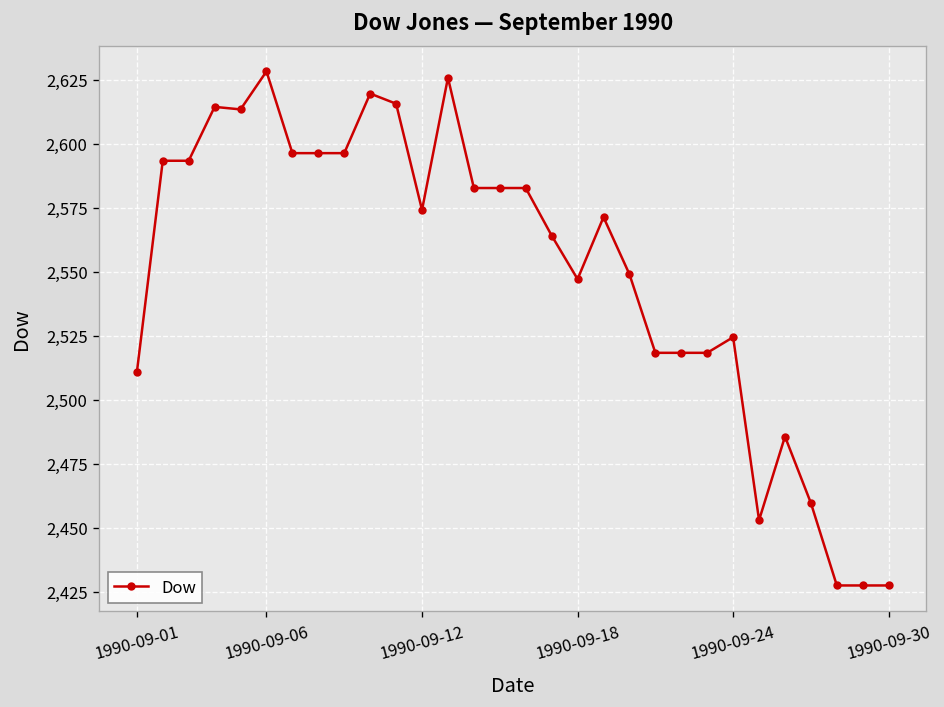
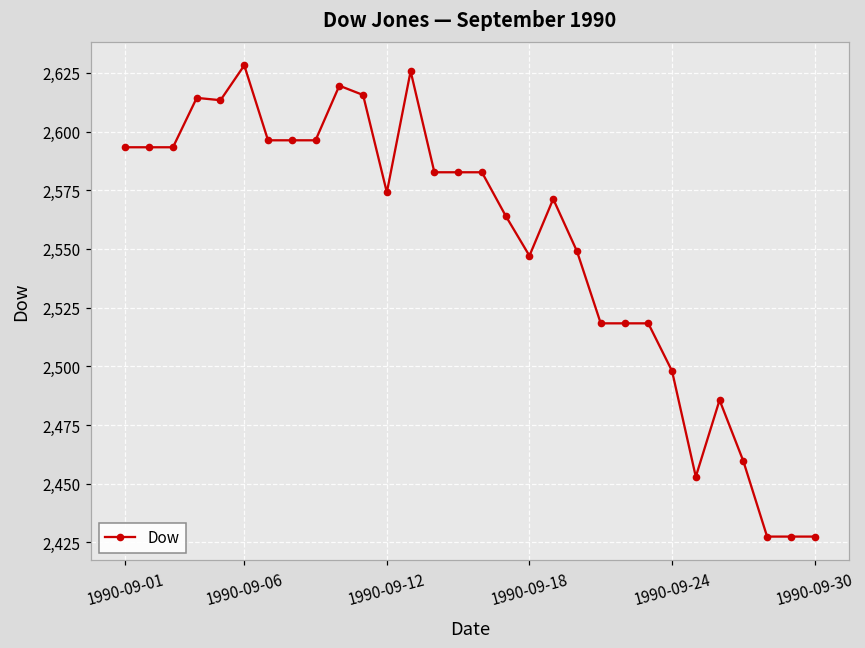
1990-09-01: 2,511 -> 2,593
1990-09-24: 2,524 -> 2,498
